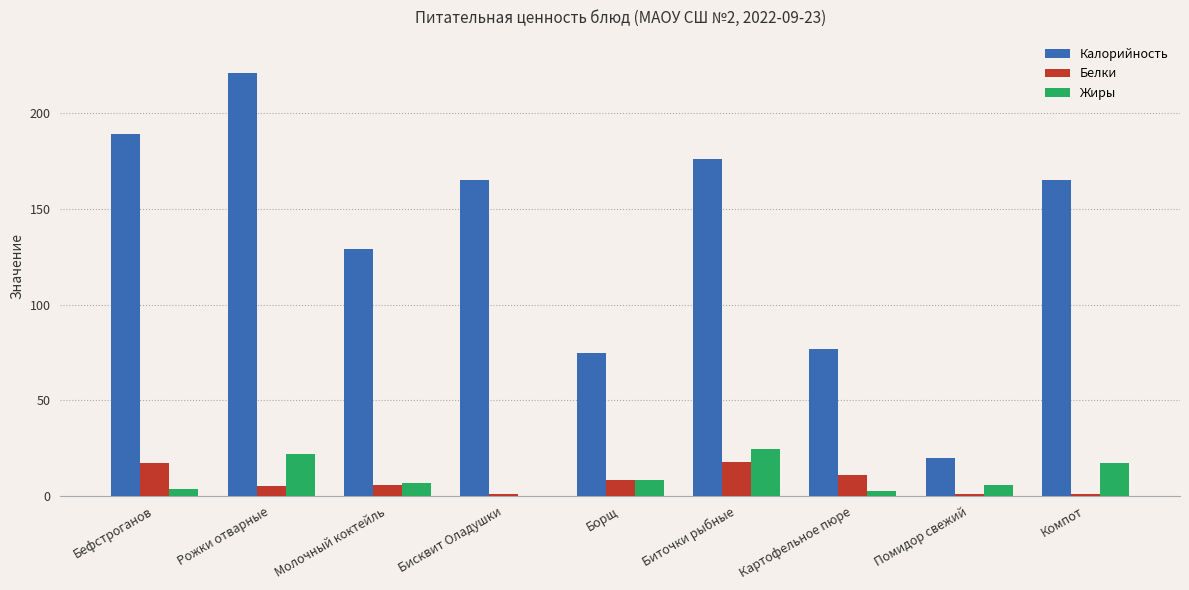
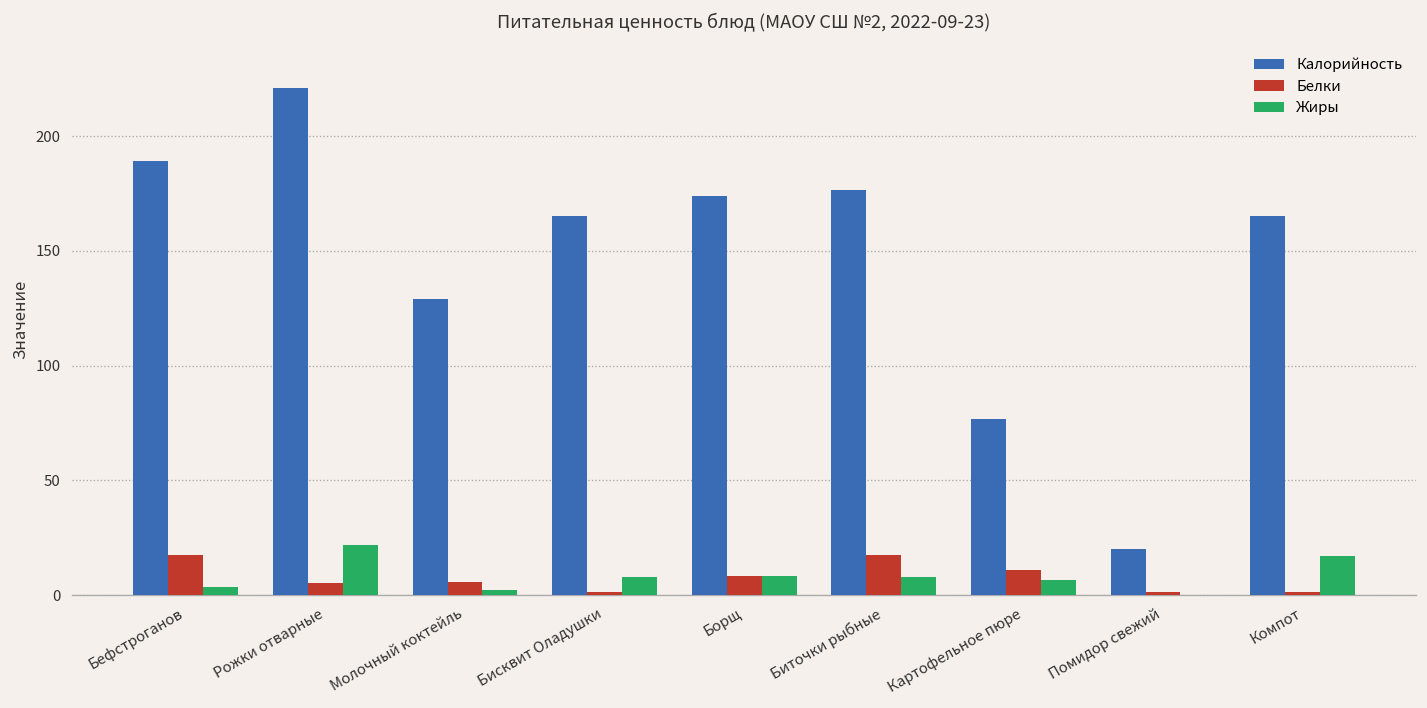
Жиры, Молочный коктейль: 7 -> 2
Жиры, Бисквит Оладушки: 0 -> 8
Калорийность, Борщ: 75 -> 174
Жиры, Биточки рыбные: 25 -> 8
Жиры, Картофельное пюре: 3 -> 7
Жиры, Помидор свежий: 6 -> 0
